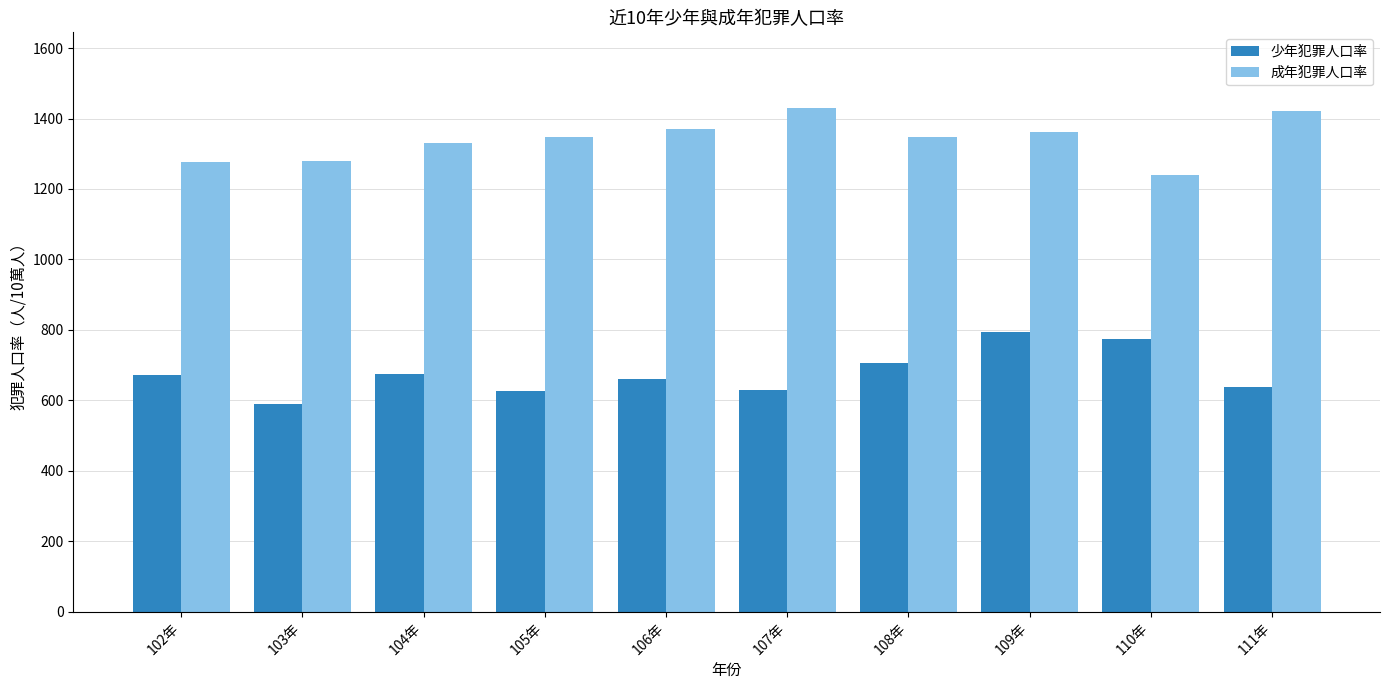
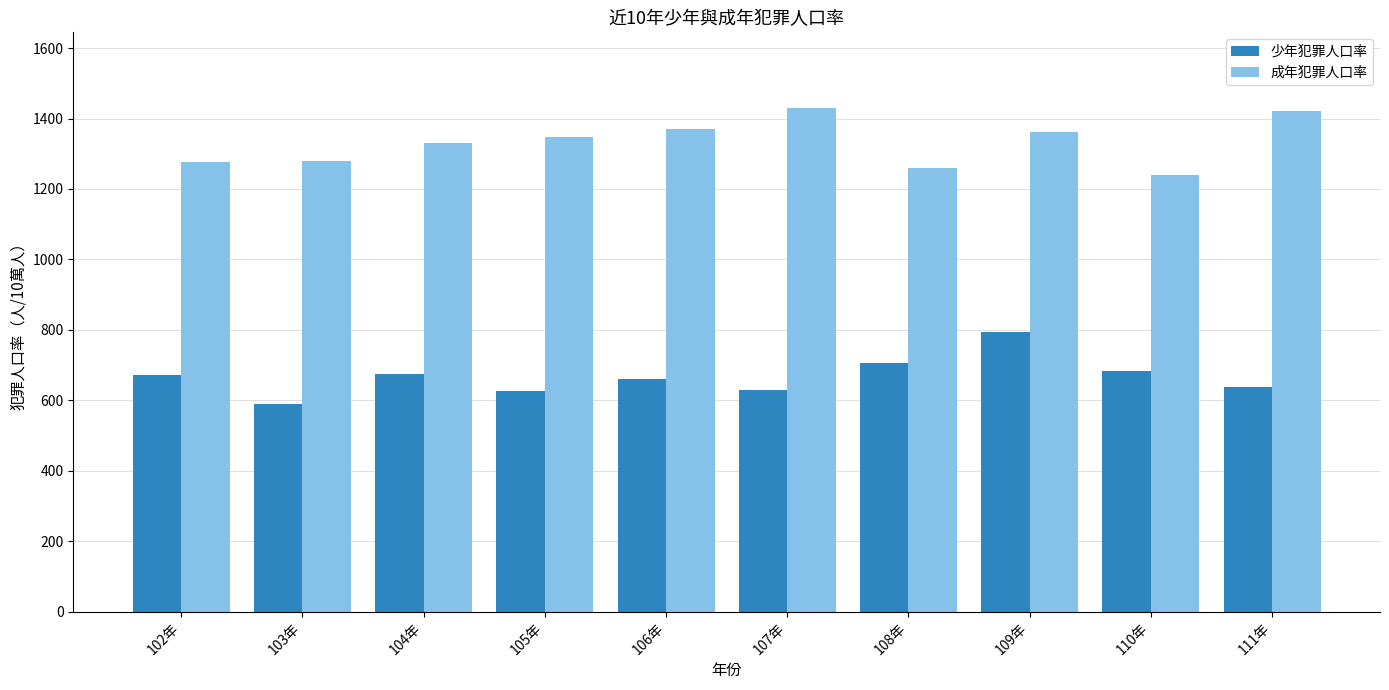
成年犯罪人口率, 108年: 1350 -> 1260
少年犯罪人口率, 110年: 770 -> 680
